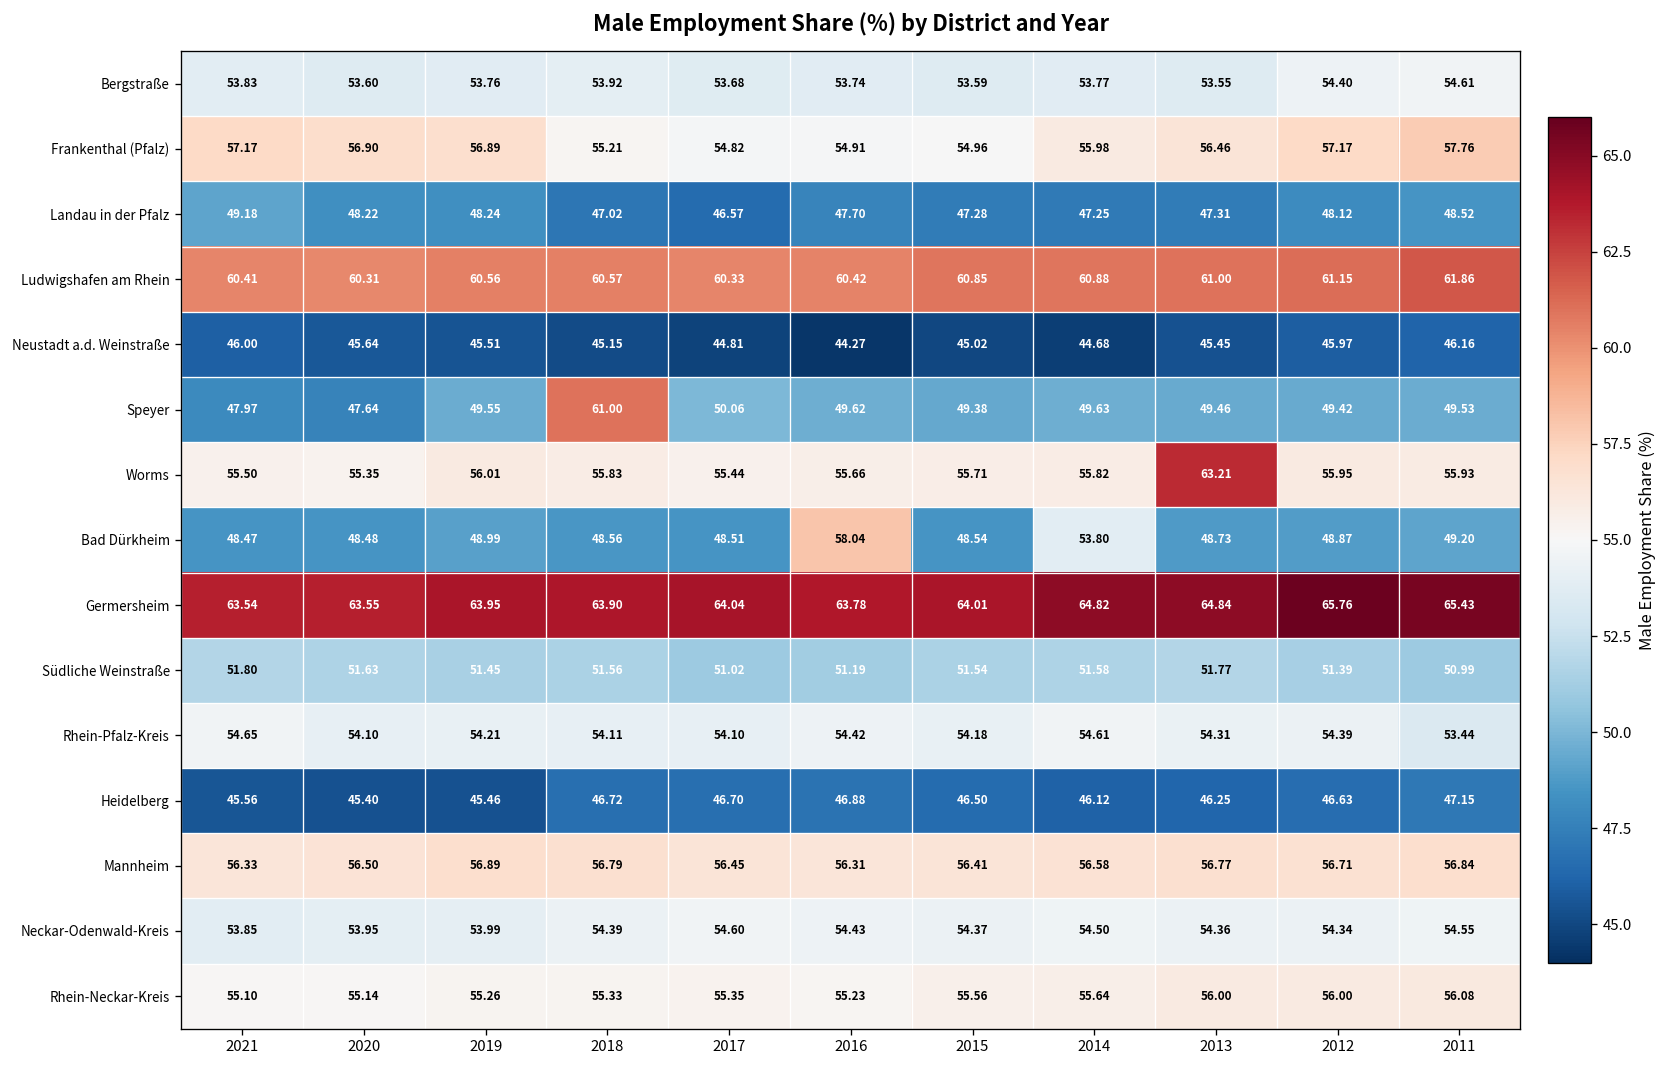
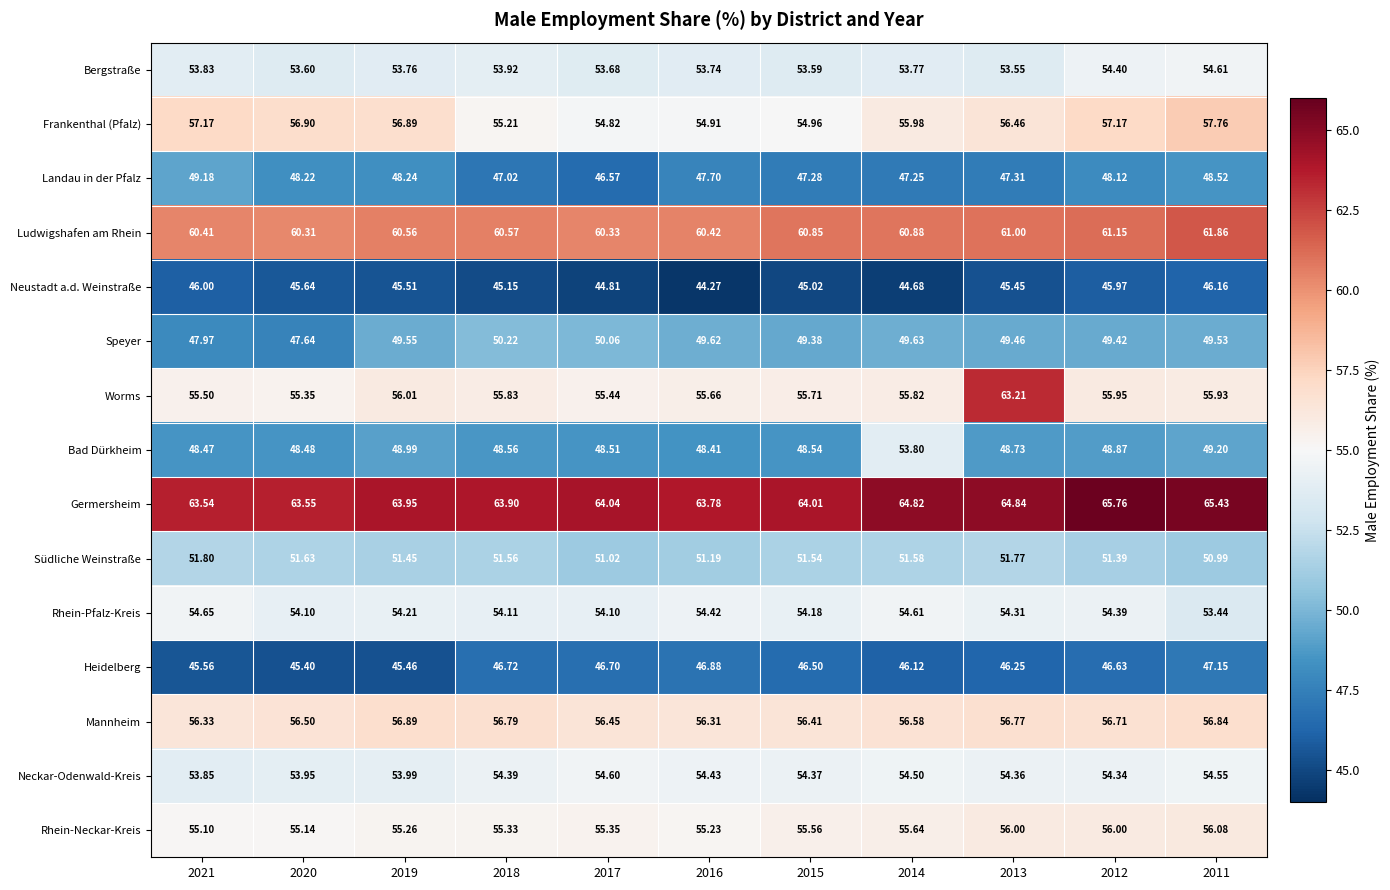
Speyer, 2018: 61.00 -> 50.22
Bad Dürkheim, 2016: 58.04 -> 48.41
